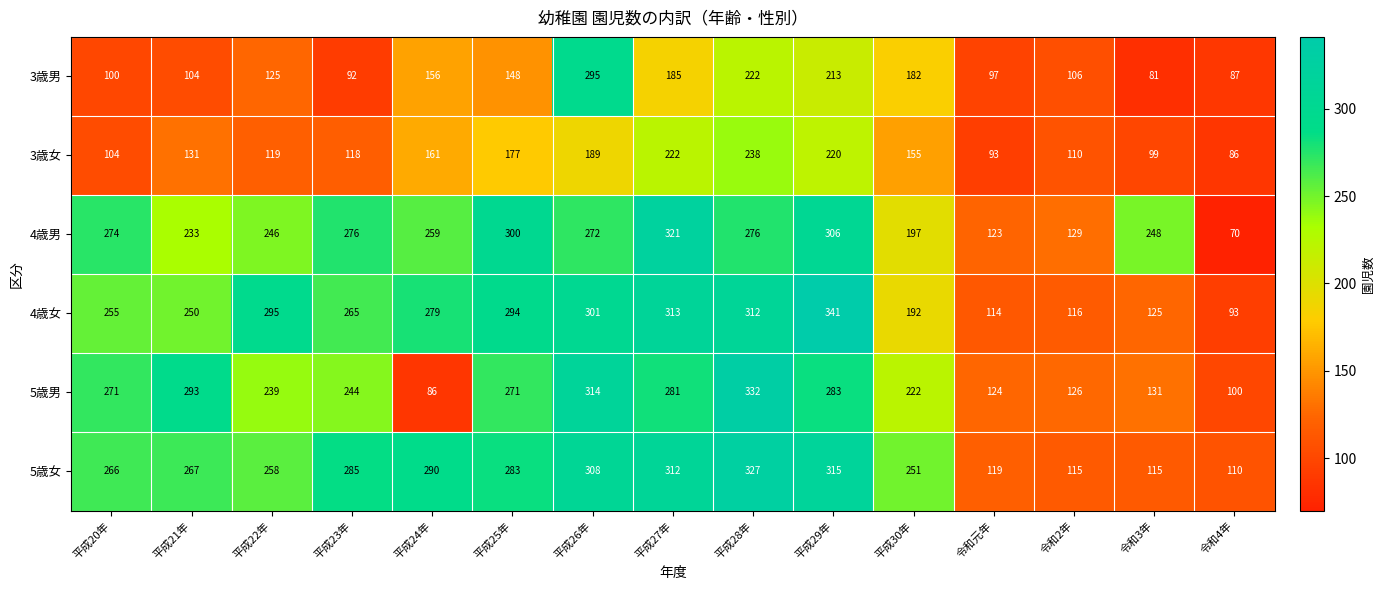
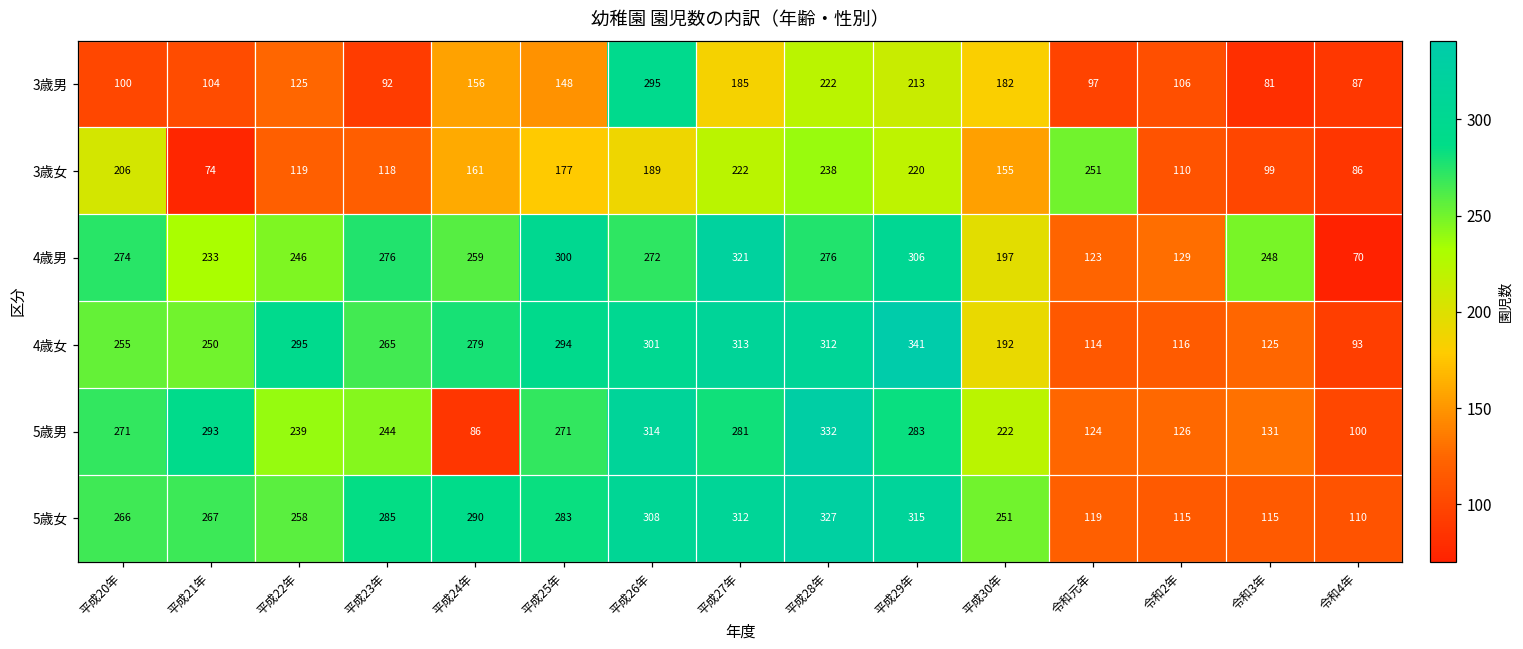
3歳女, 平成20年: 104 -> 206
3歳女, 平成21年: 131 -> 74
3歳女, 令和元年: 93 -> 251
